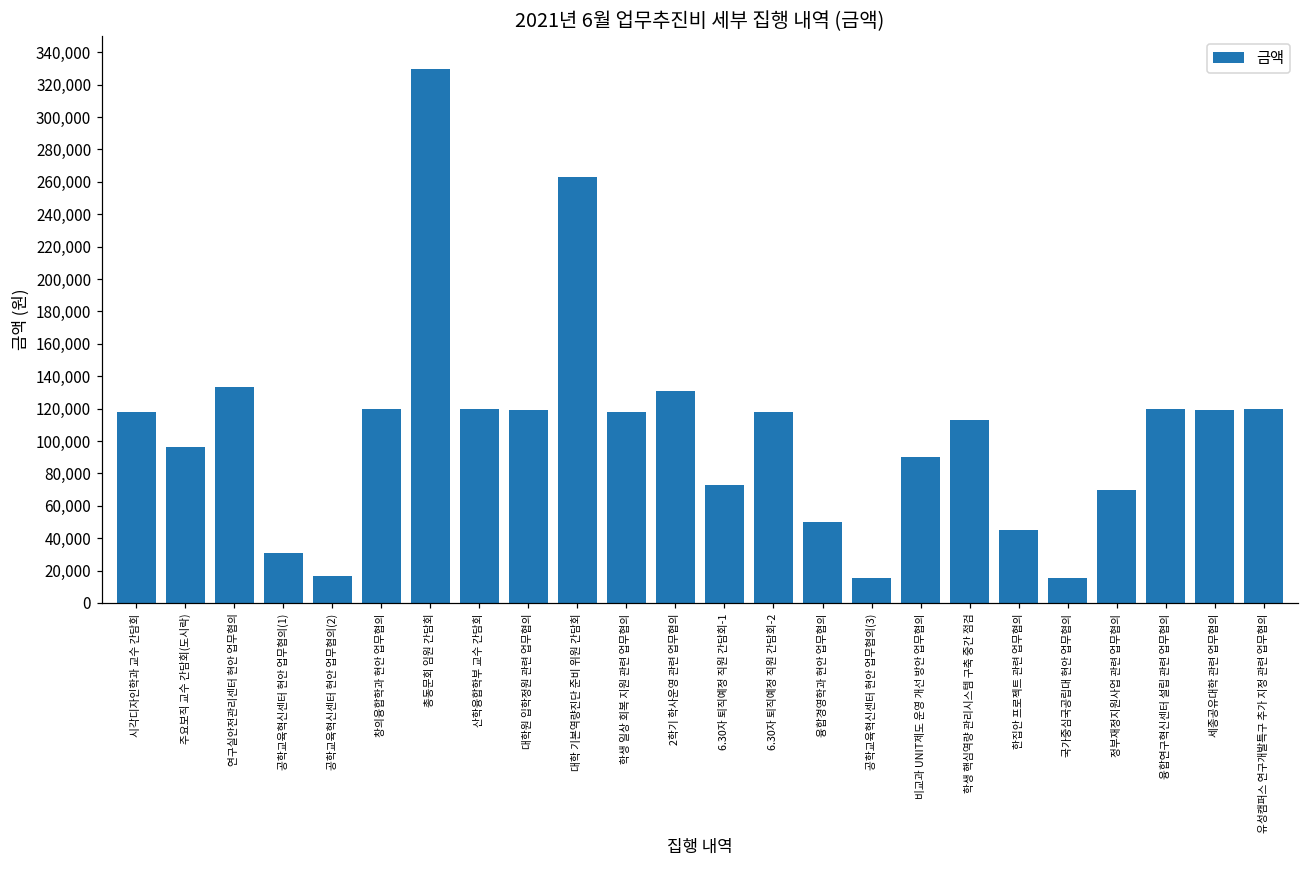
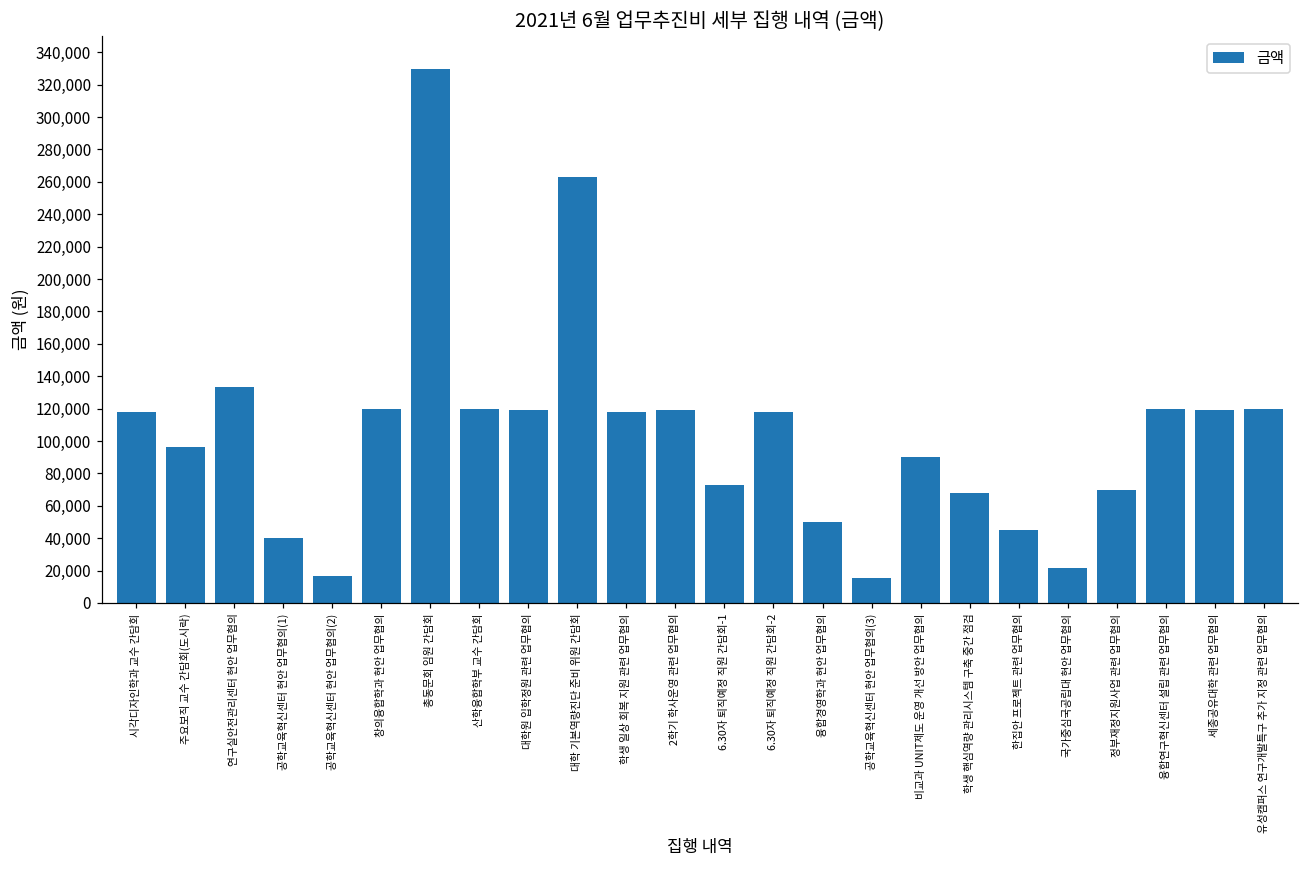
공학교육혁신센터 현안 업무협의(1): 31,000 -> 40,000
2학기 학사운영 관련 업무협의: 131,000 -> 119,000
학생 핵심역량 관리시스템 구축 중간 점검: 113,000 -> 68,000
국가중심국공립대 현안 업무협의: 15,000 -> 22,000
